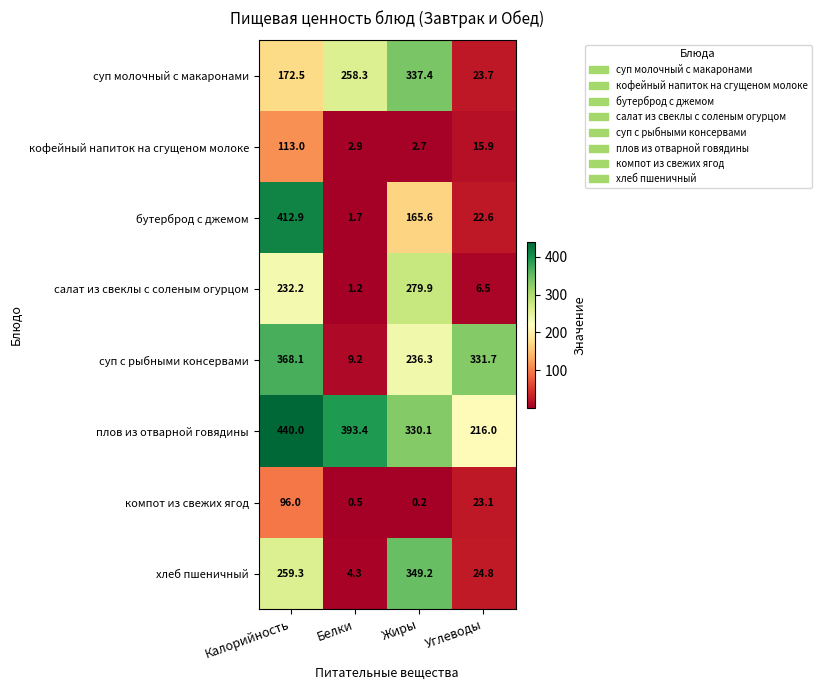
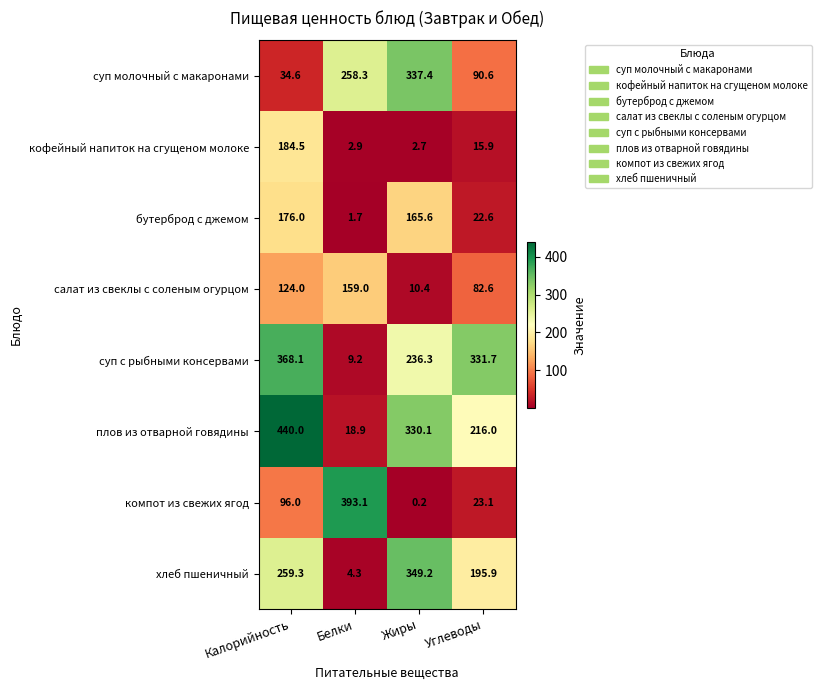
суп молочный с макаронами, Калорийность: 172.5 -> 34.6
суп молочный с макаронами, Углеводы: 23.7 -> 90.6
кофейный напиток на сгущеном молоке, Калорийность: 113.0 -> 184.5
бутерброд с джемом, Калорийность: 412.9 -> 176.0
салат из свеклы с соленым огурцом, Калорийность: 232.2 -> 124.0
салат из свеклы с соленым огурцом, Белки: 1.2 -> 159.0
салат из свеклы с соленым огурцом, Жиры: 279.9 -> 10.4
салат из свеклы с соленым огурцом, Углеводы: 6.5 -> 82.6
плов из отварной говядины, Белки: 393.4 -> 18.9
компот из свежих ягод, Белки: 0.5 -> 393.1
хлеб пшеничный, Углеводы: 24.8 -> 195.9
